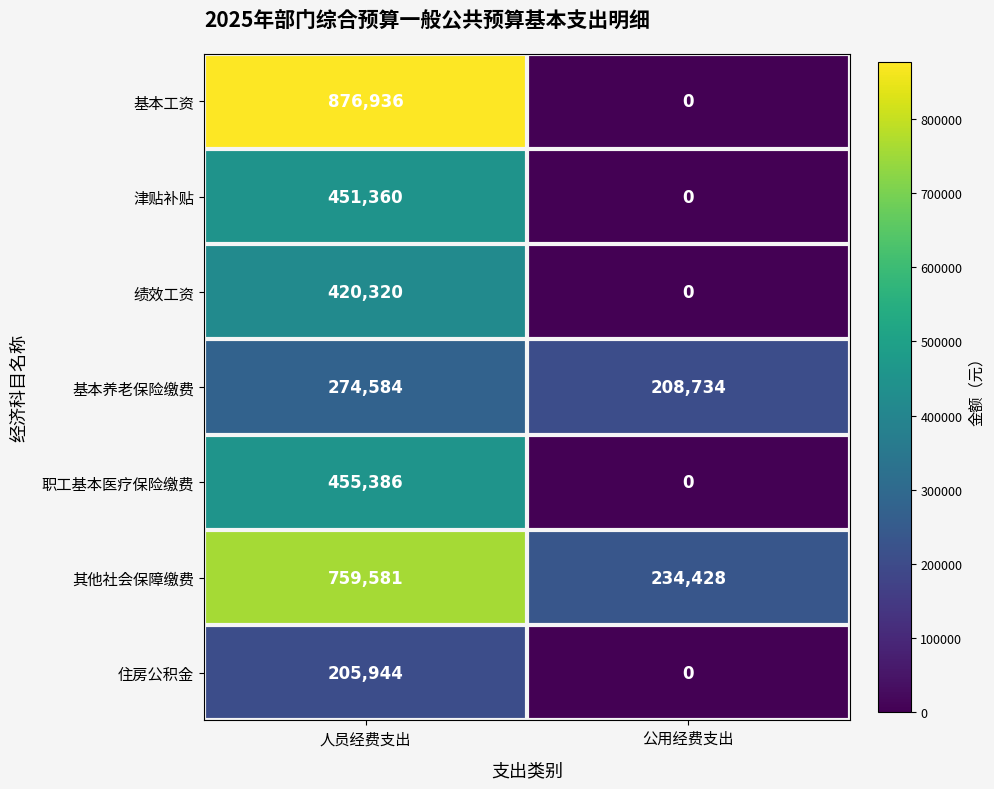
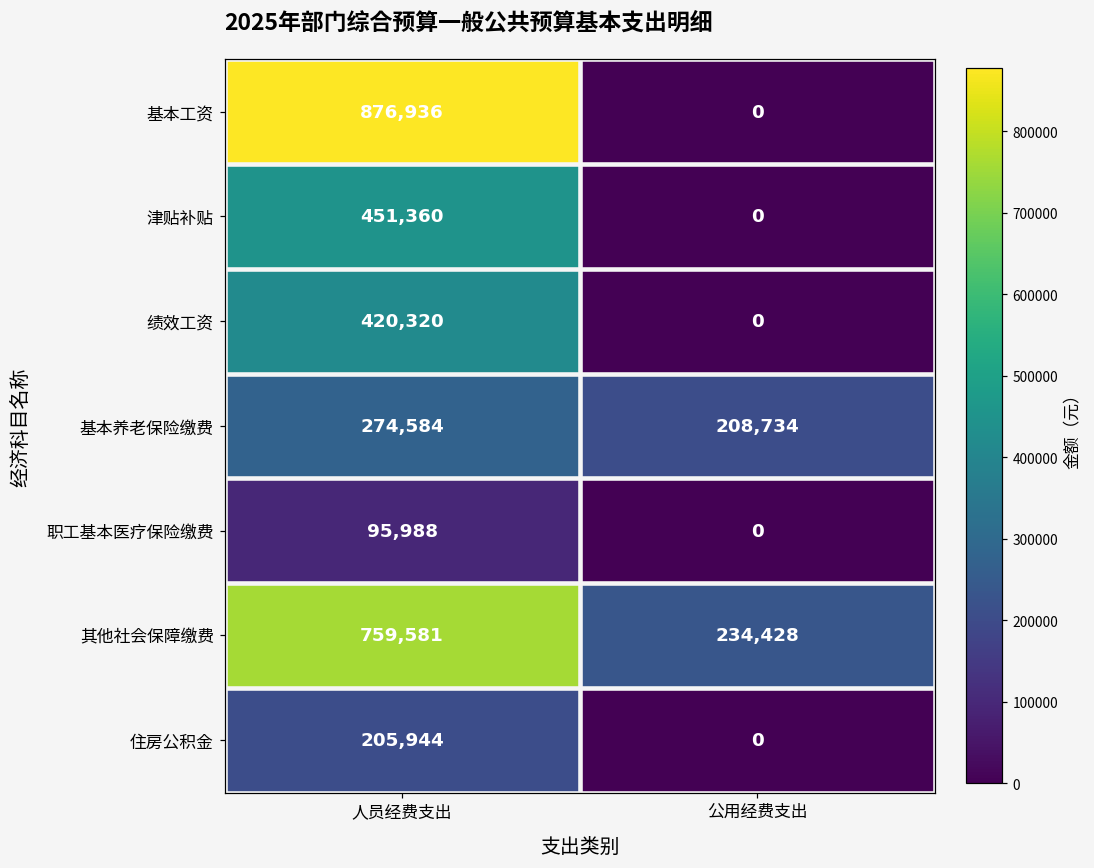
职工基本医疗保险缴费, 人员经费支出: 455,386 -> 95,988
